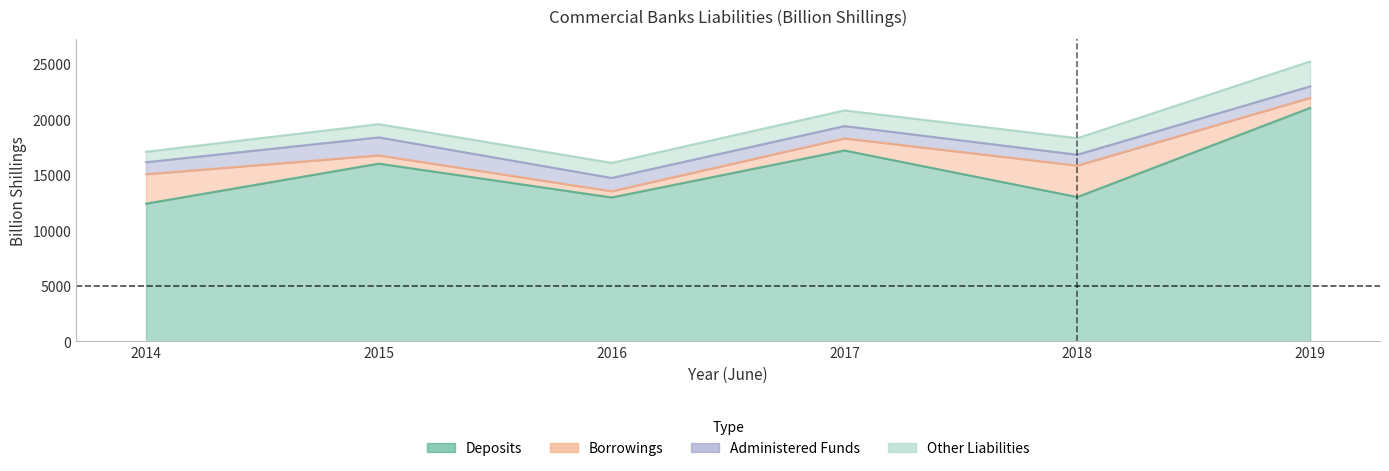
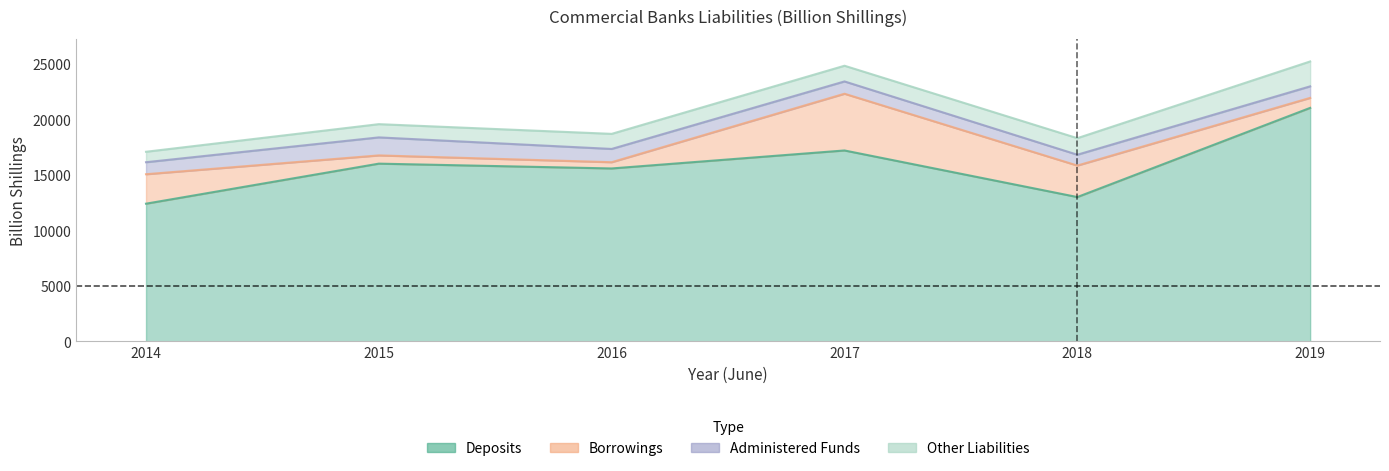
Deposits, 2016: 13000 -> 15600
Borrowings, 2017: 1100 -> 5100
